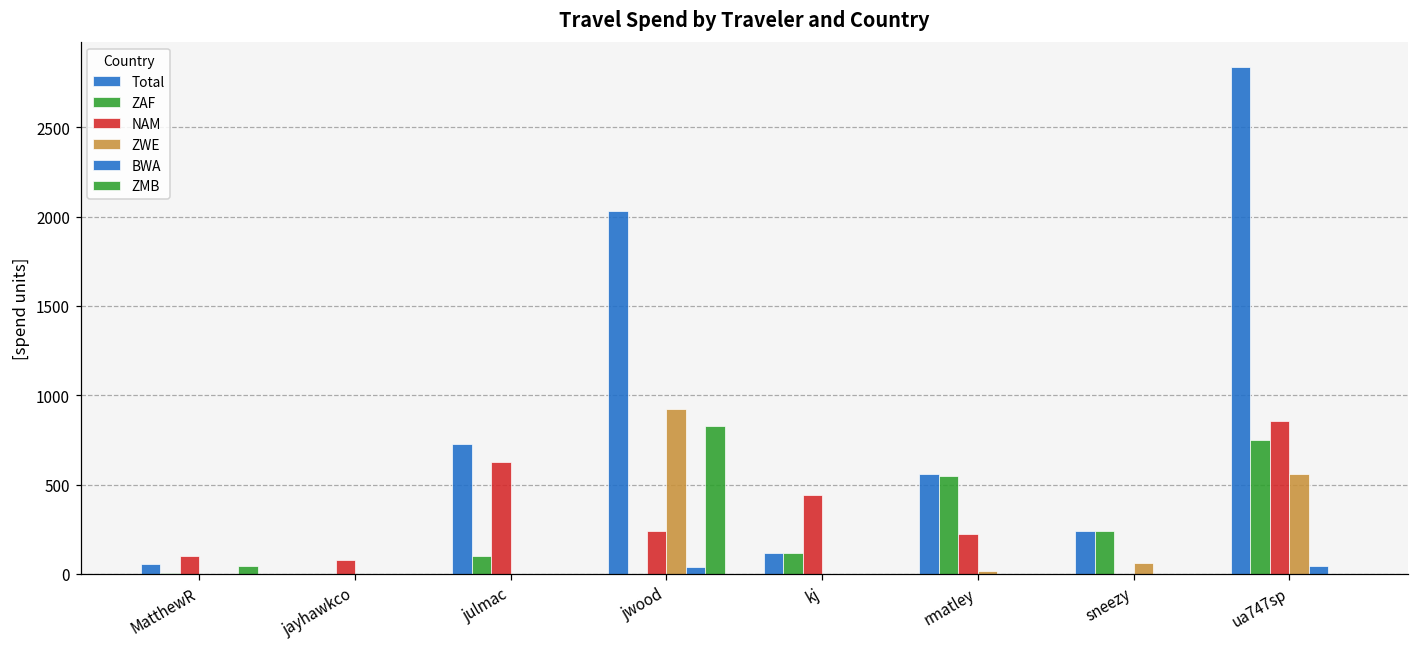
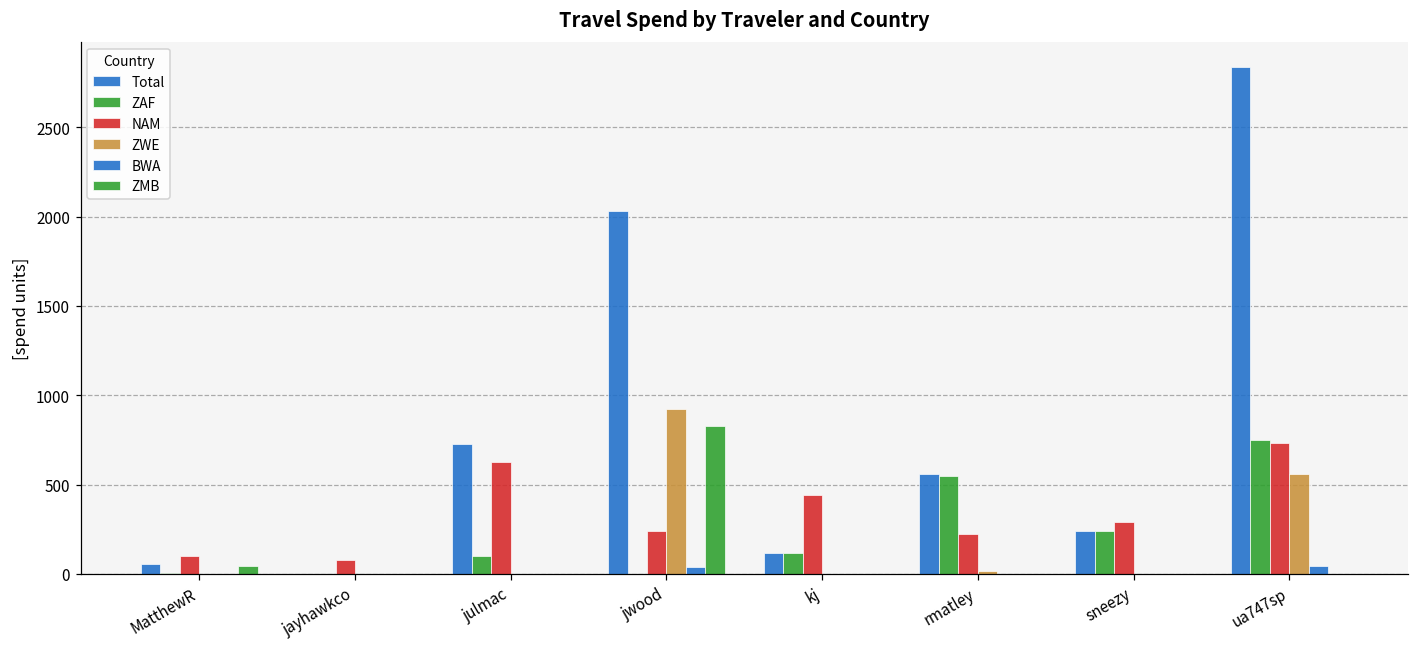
NAM, sneezy: 0 -> 290
ZWE, sneezy: 60 -> 0
NAM, ua747sp: 860 -> 730
